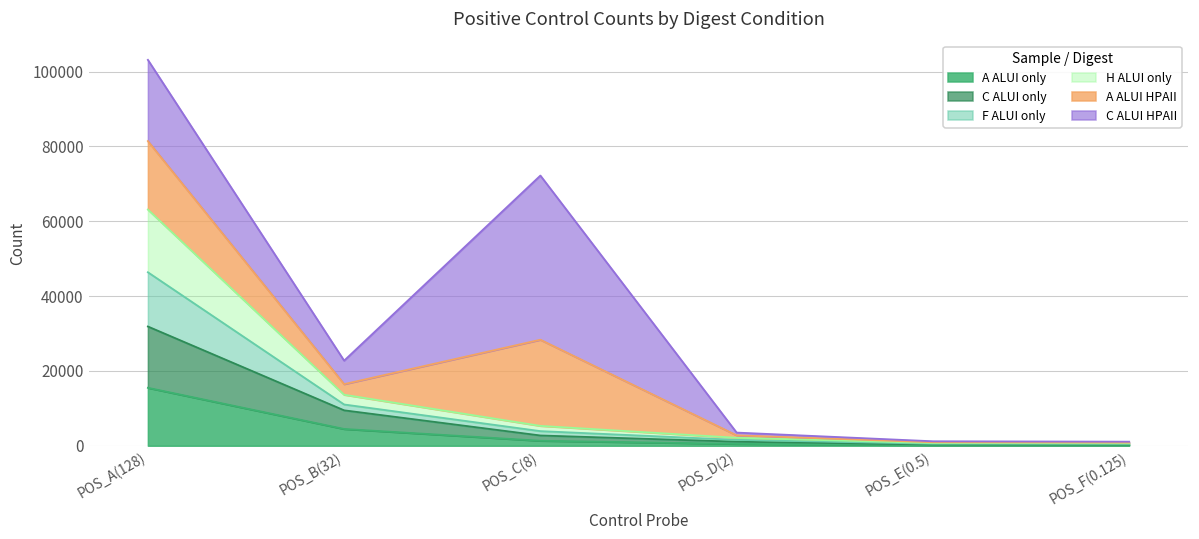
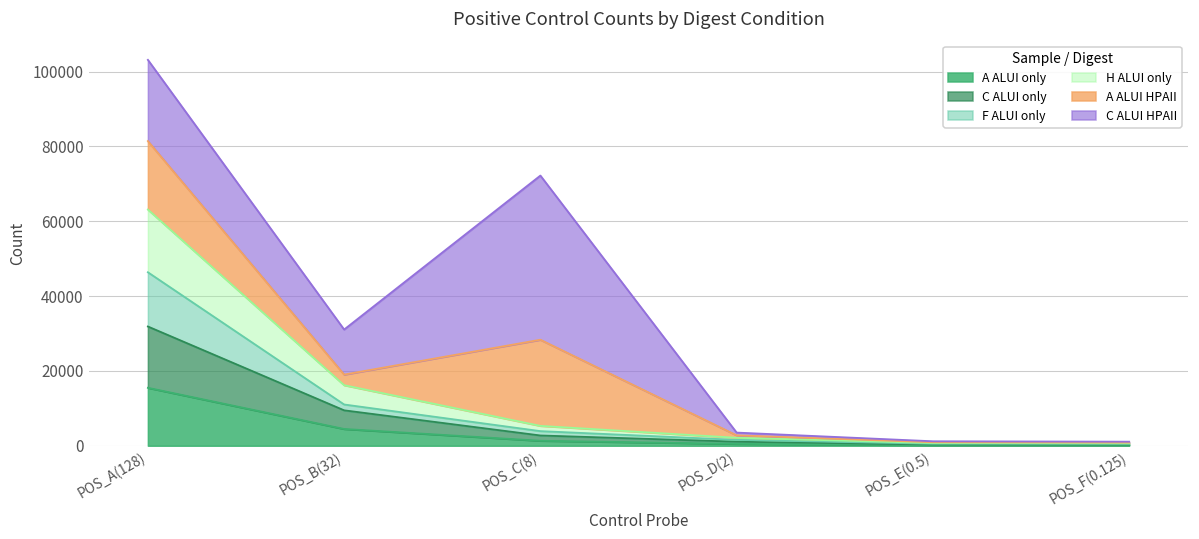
H ALUI only, POS_B(32): 3000 -> 5000
C ALUI HPAII, POS_B(32): 6000 -> 12000
